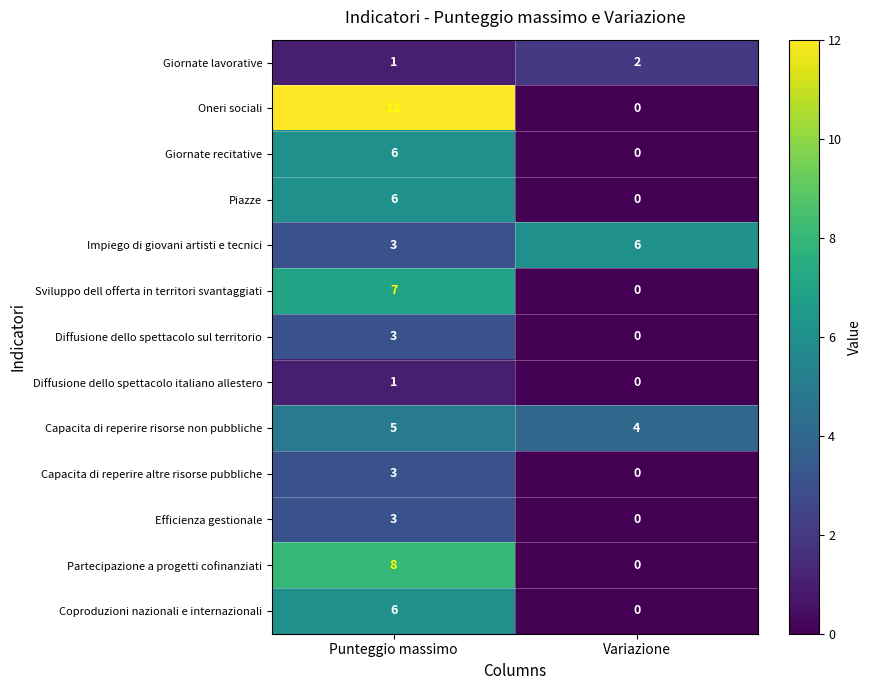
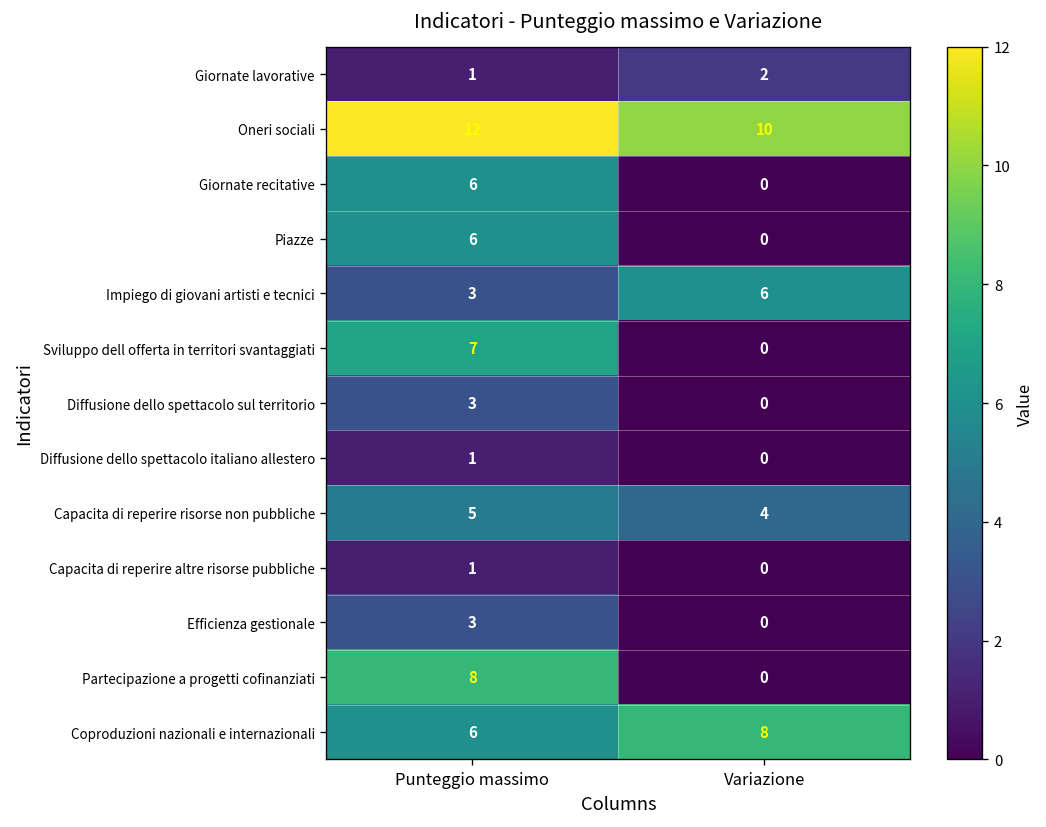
Oneri sociali, Variazione: 0 -> 10
Capacita di reperire altre risorse pubbliche, Punteggio massimo: 3 -> 1
Coproduzioni nazionali e internazionali, Variazione: 0 -> 8
